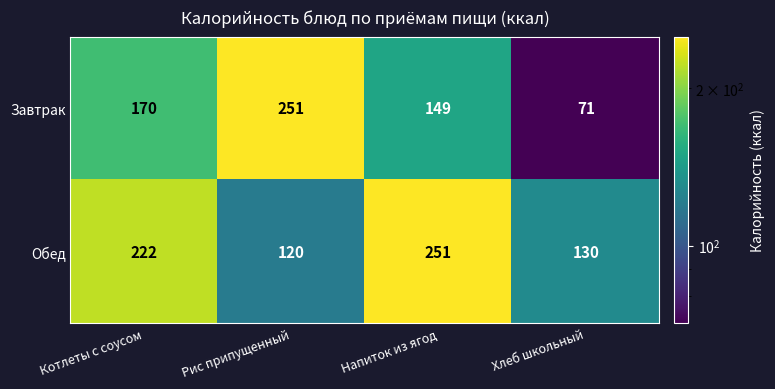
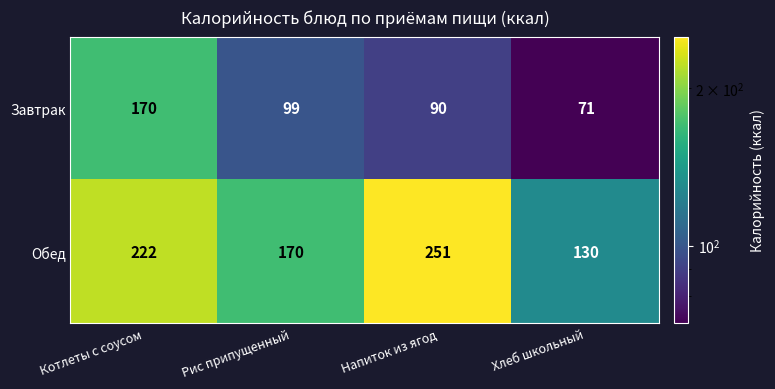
Завтрак, Рис припущенный: 251 -> 99
Завтрак, Напиток из ягод: 149 -> 90
Обед, Рис припущенный: 120 -> 170
